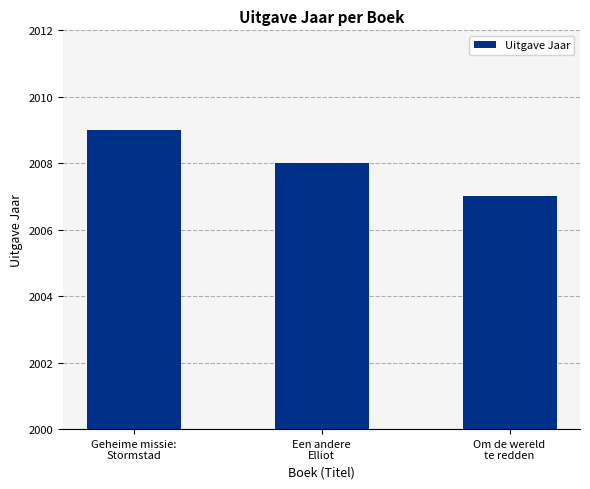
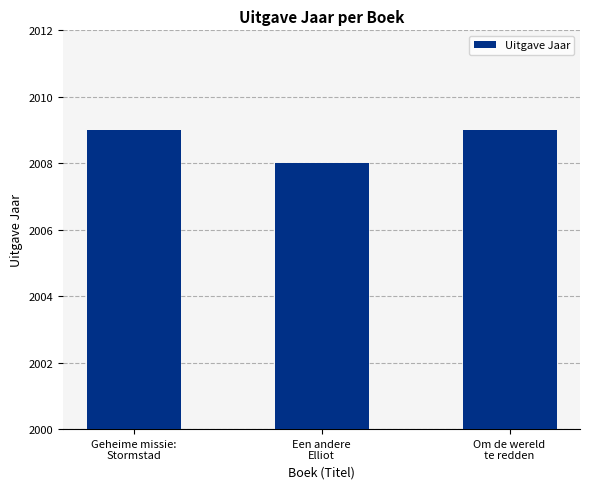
Om de wereld te redden: 2007 -> 2009
